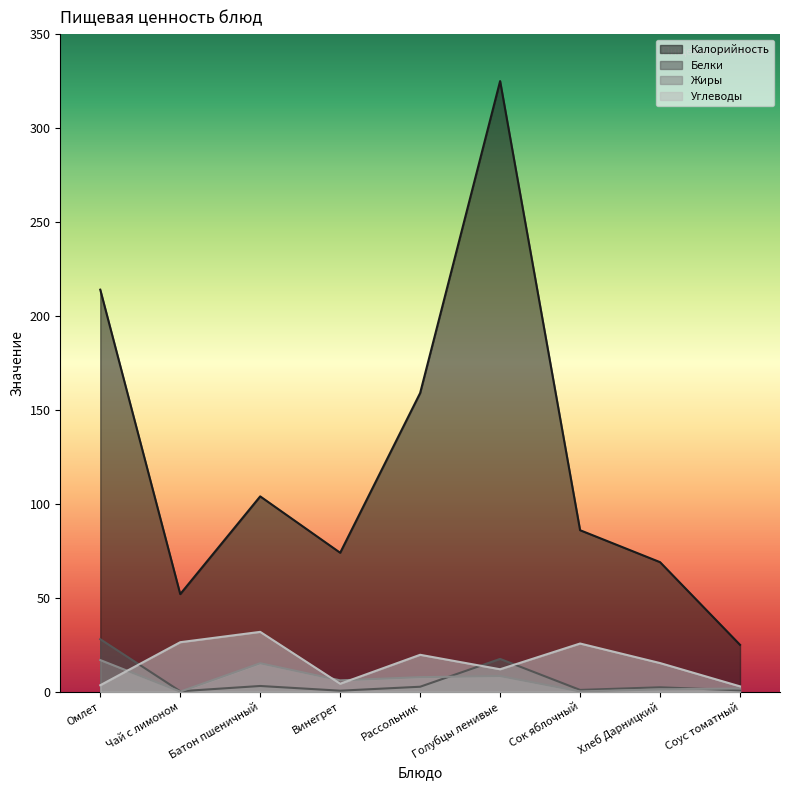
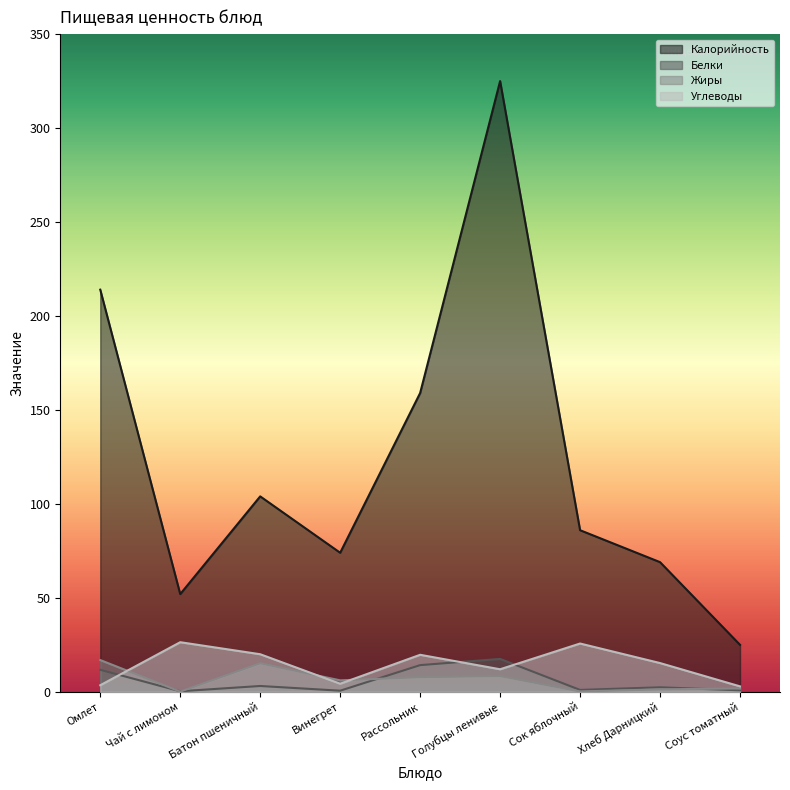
Белки, Омлет: 28 -> 12
Углеводы, Батон пшеничный: 32 -> 20
Белки, Рассольник: 3 -> 14
